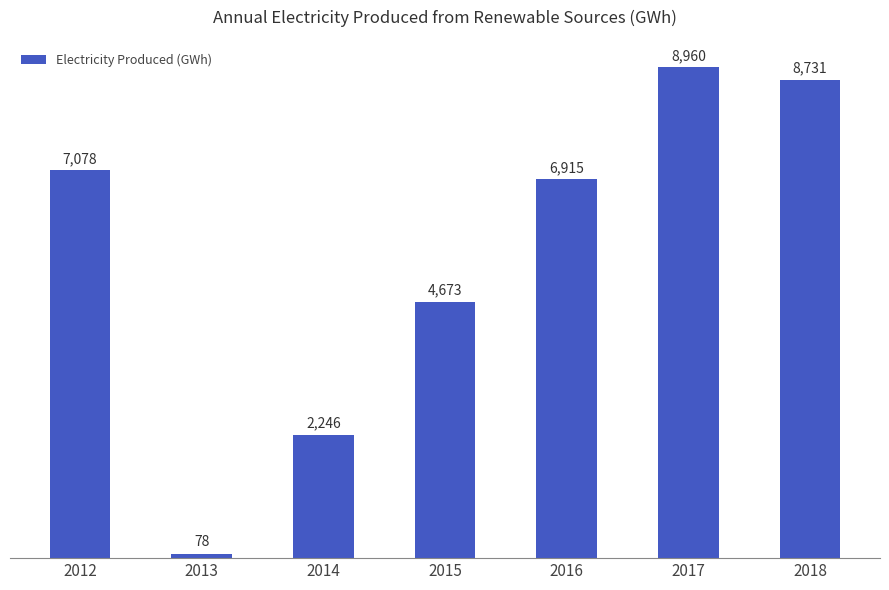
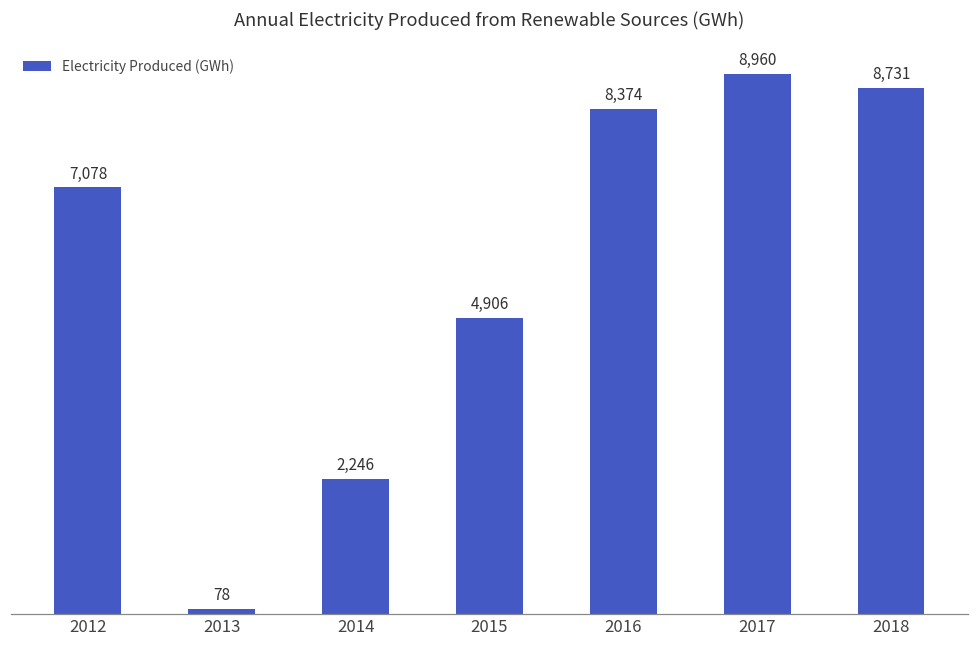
2015: 4,673 -> 4,906
2016: 6,915 -> 8,374
